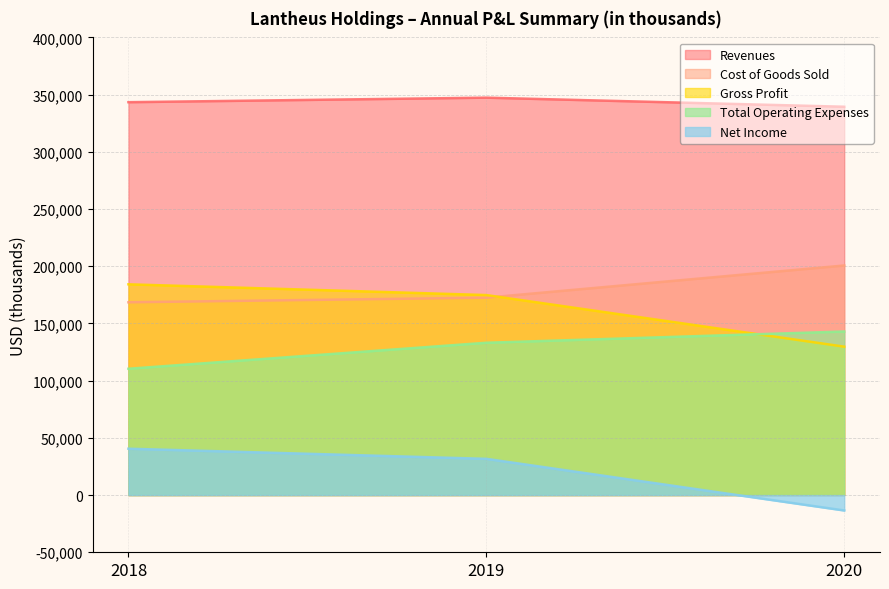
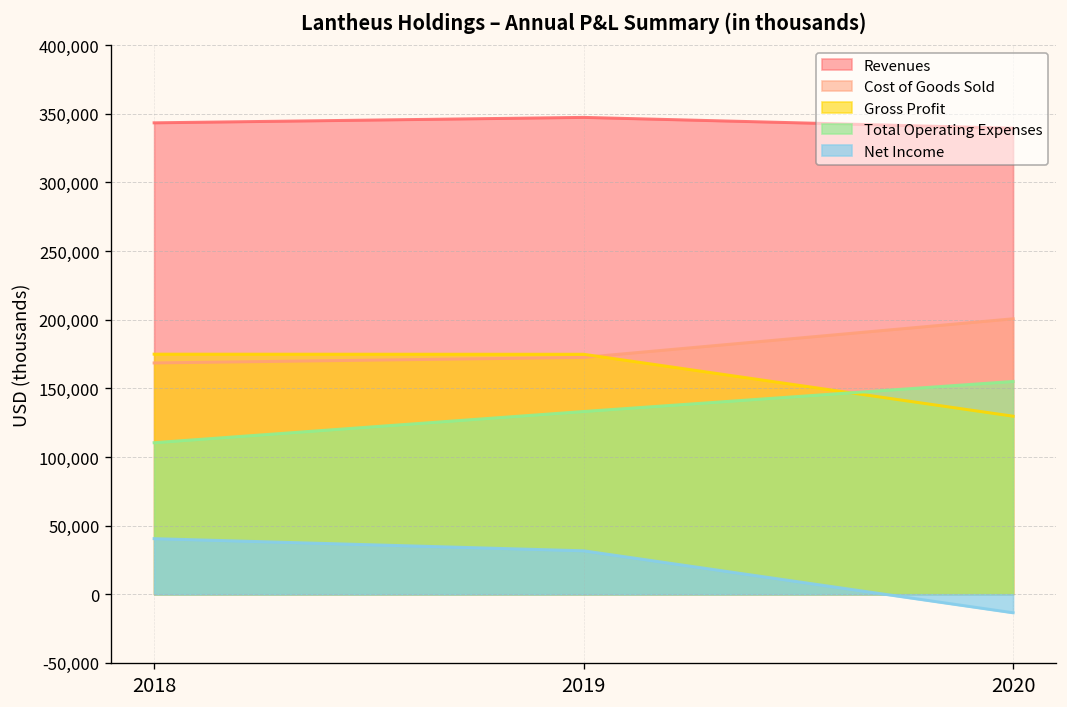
Gross Profit, 2018: 184,000 -> 175,000
Total Operating Expenses, 2020: 143,000 -> 155,000
